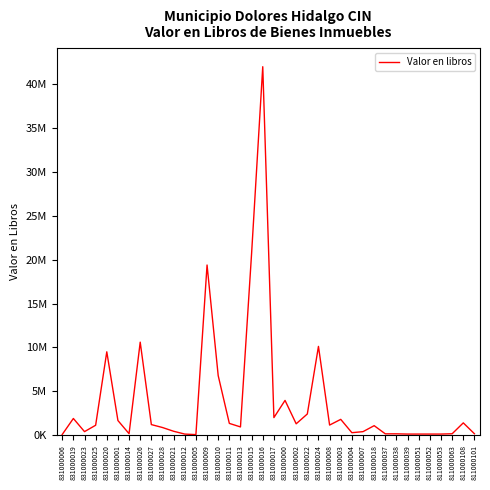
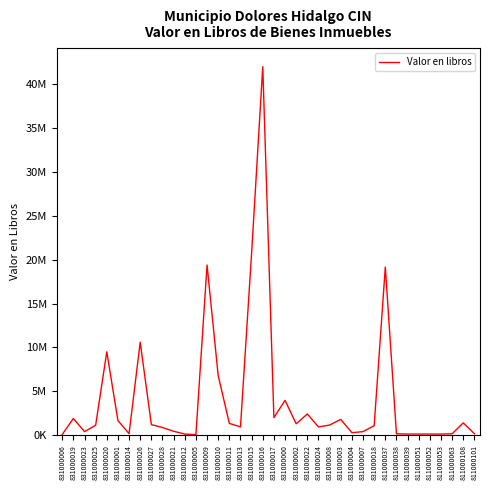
831000024: 10000000 -> 1000000
811000037: 0 -> 19000000
